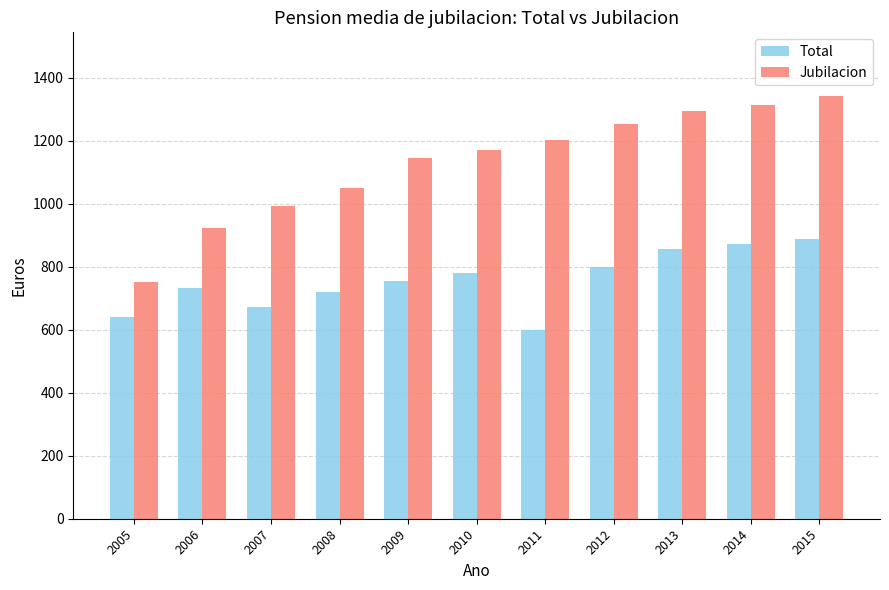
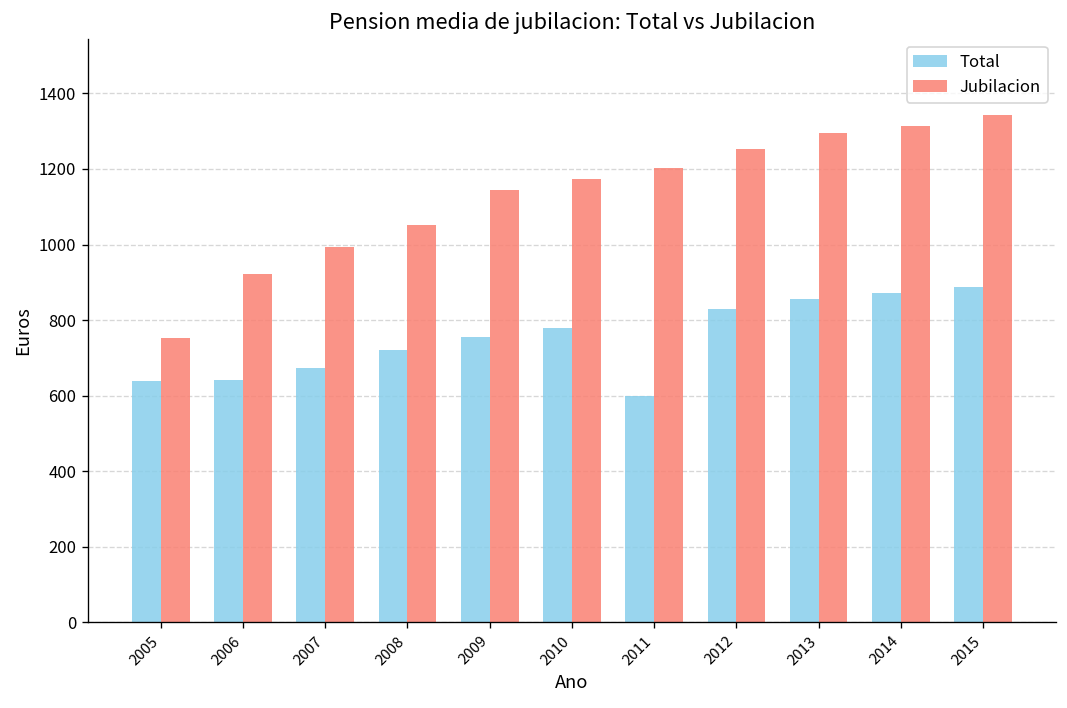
Total, 2006: 730 -> 640
Total, 2012: 800 -> 830
